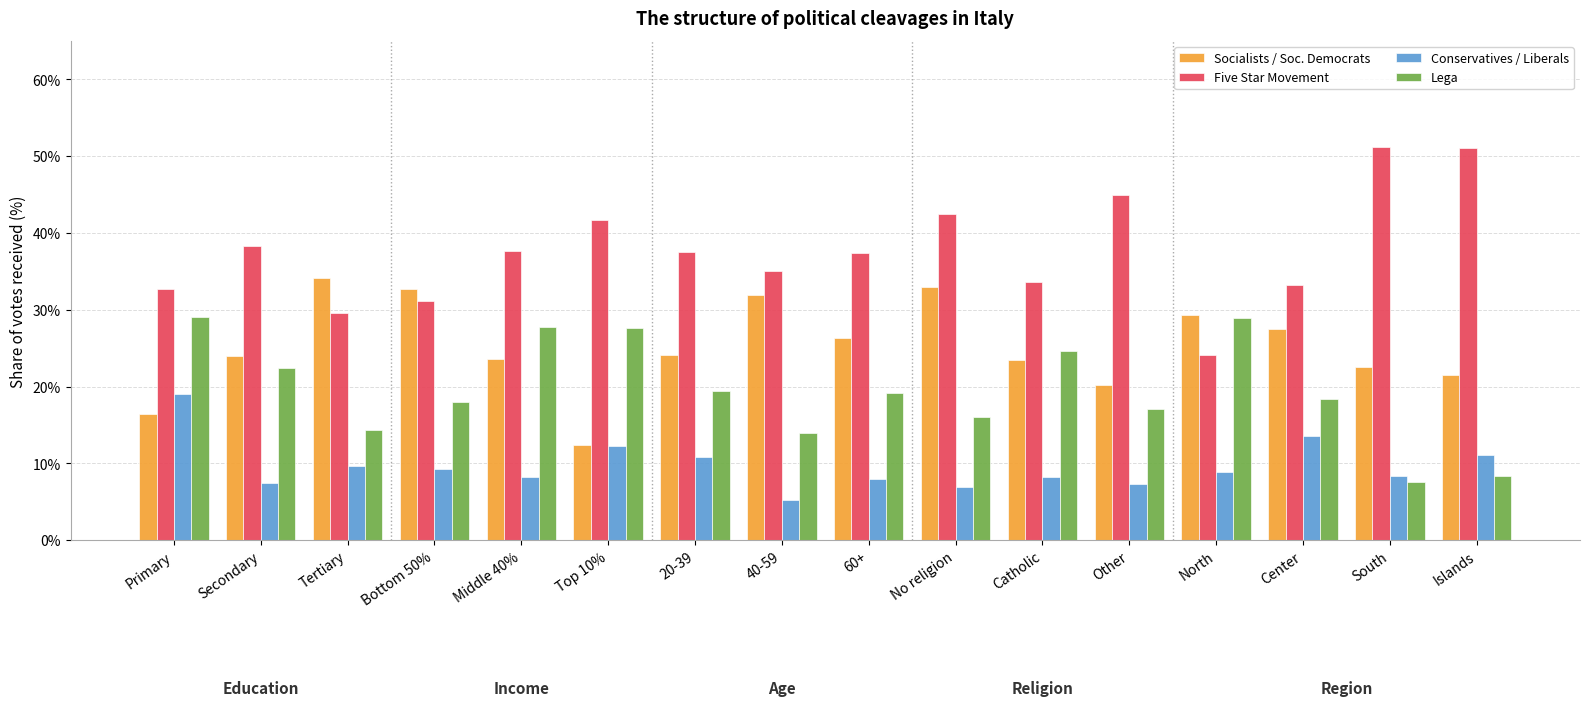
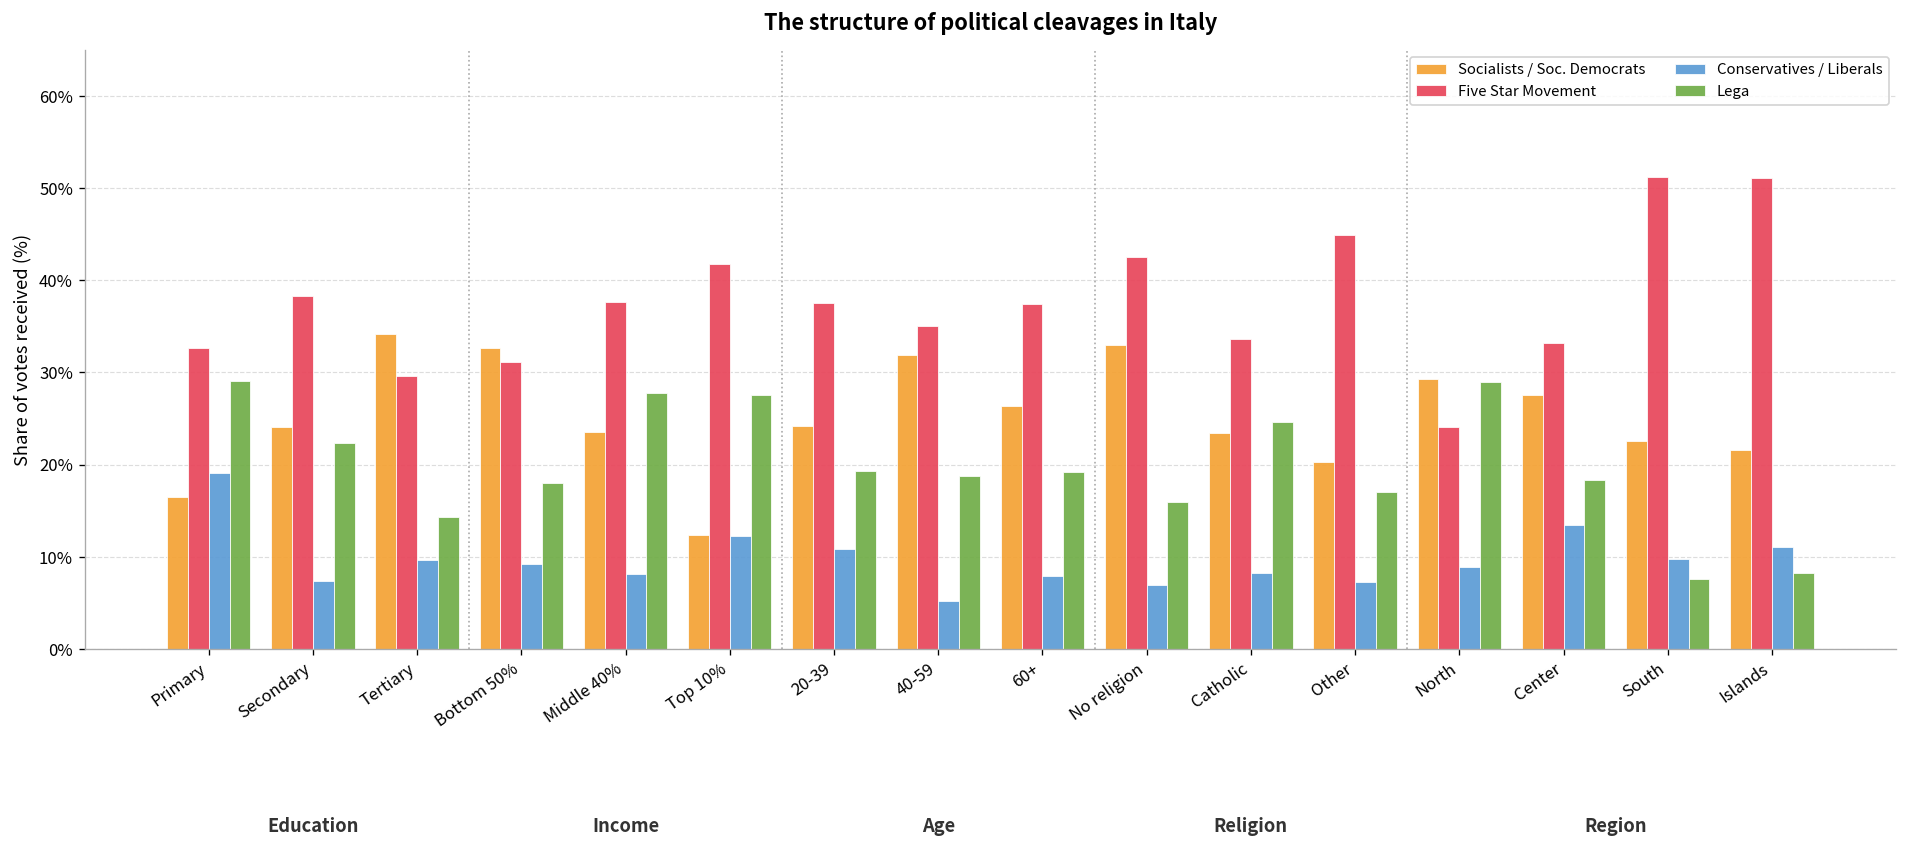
Lega, 40-59: 14% -> 19%
Conservatives / Liberals, South: 8% -> 10%
